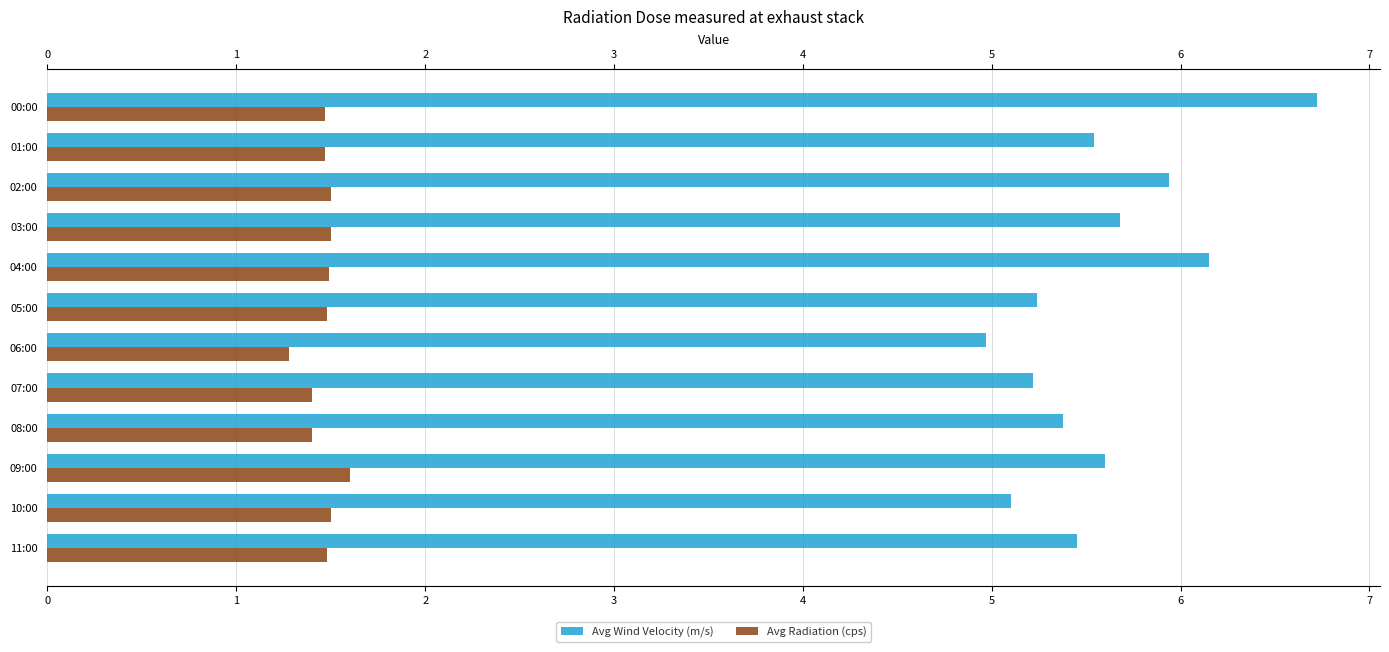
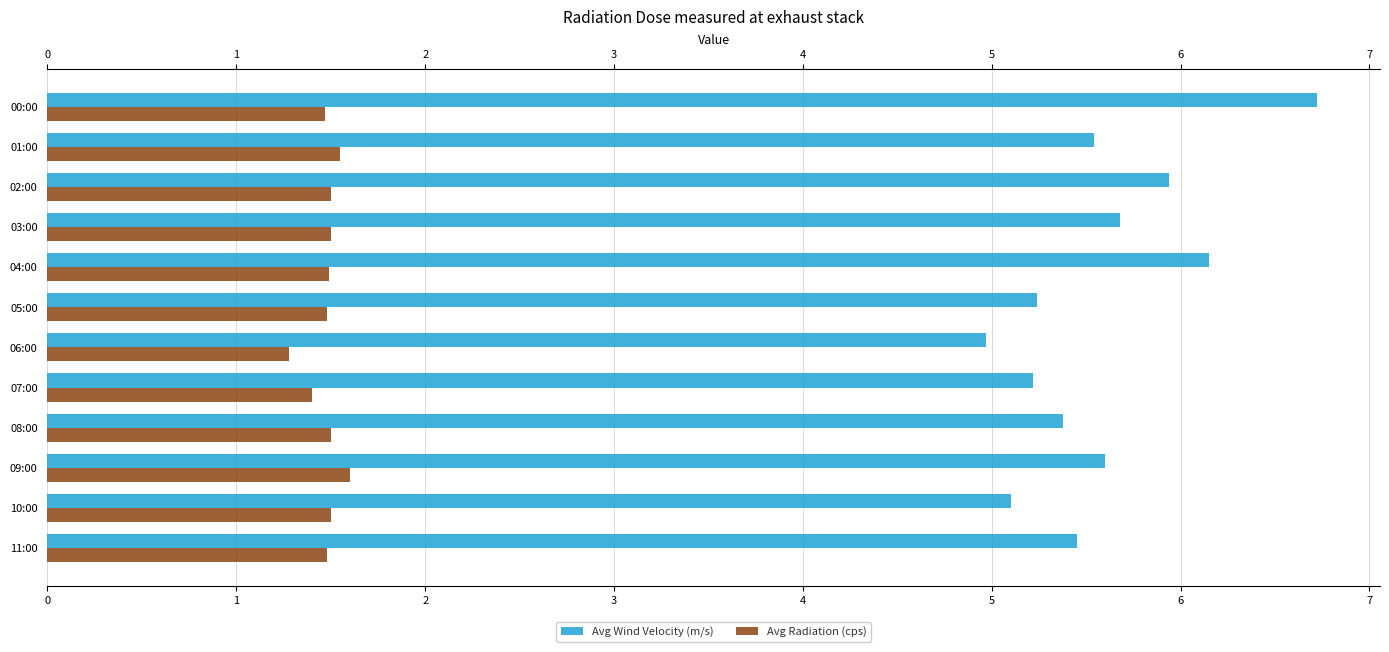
Avg Radiation (cps), 01:00: 1.47 -> 1.55
Avg Radiation (cps), 08:00: 1.4 -> 1.5
